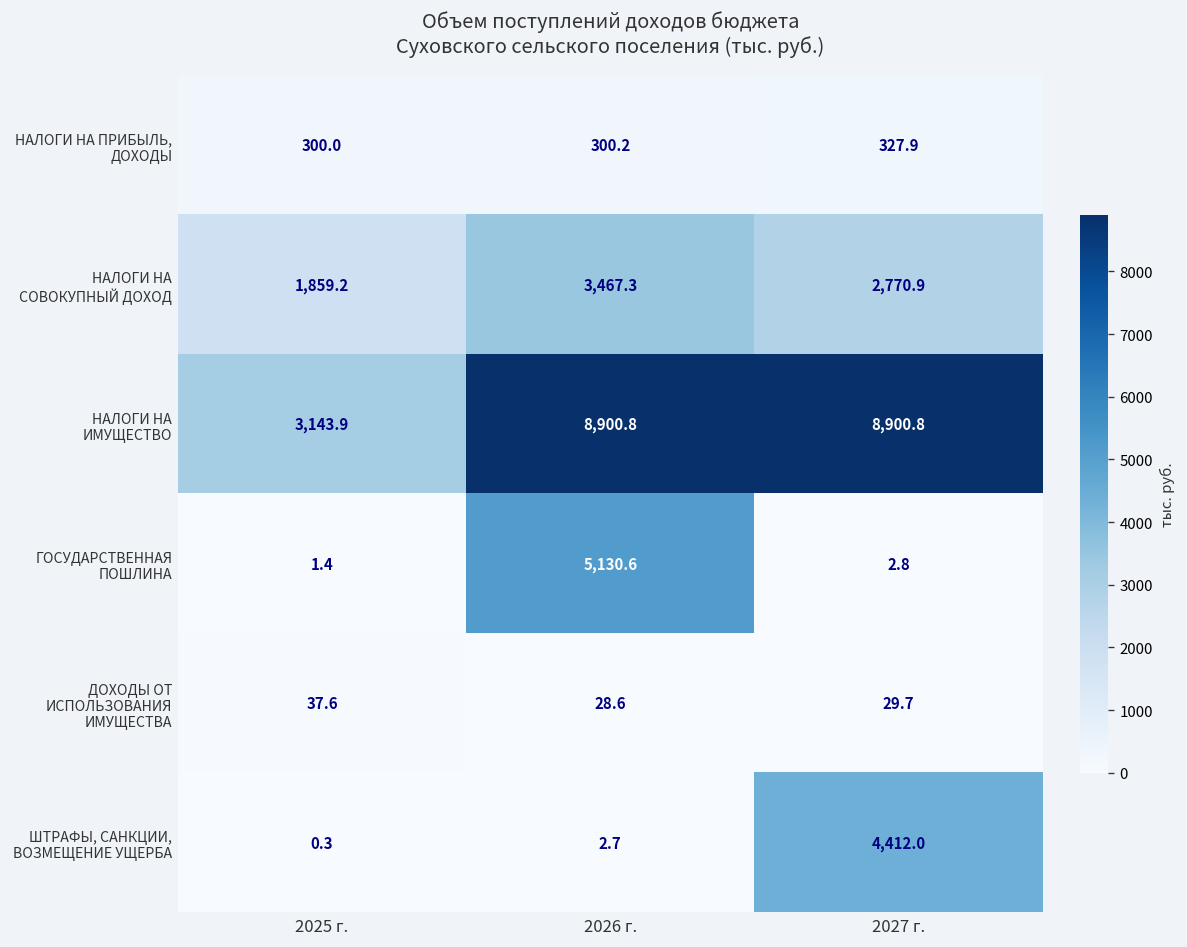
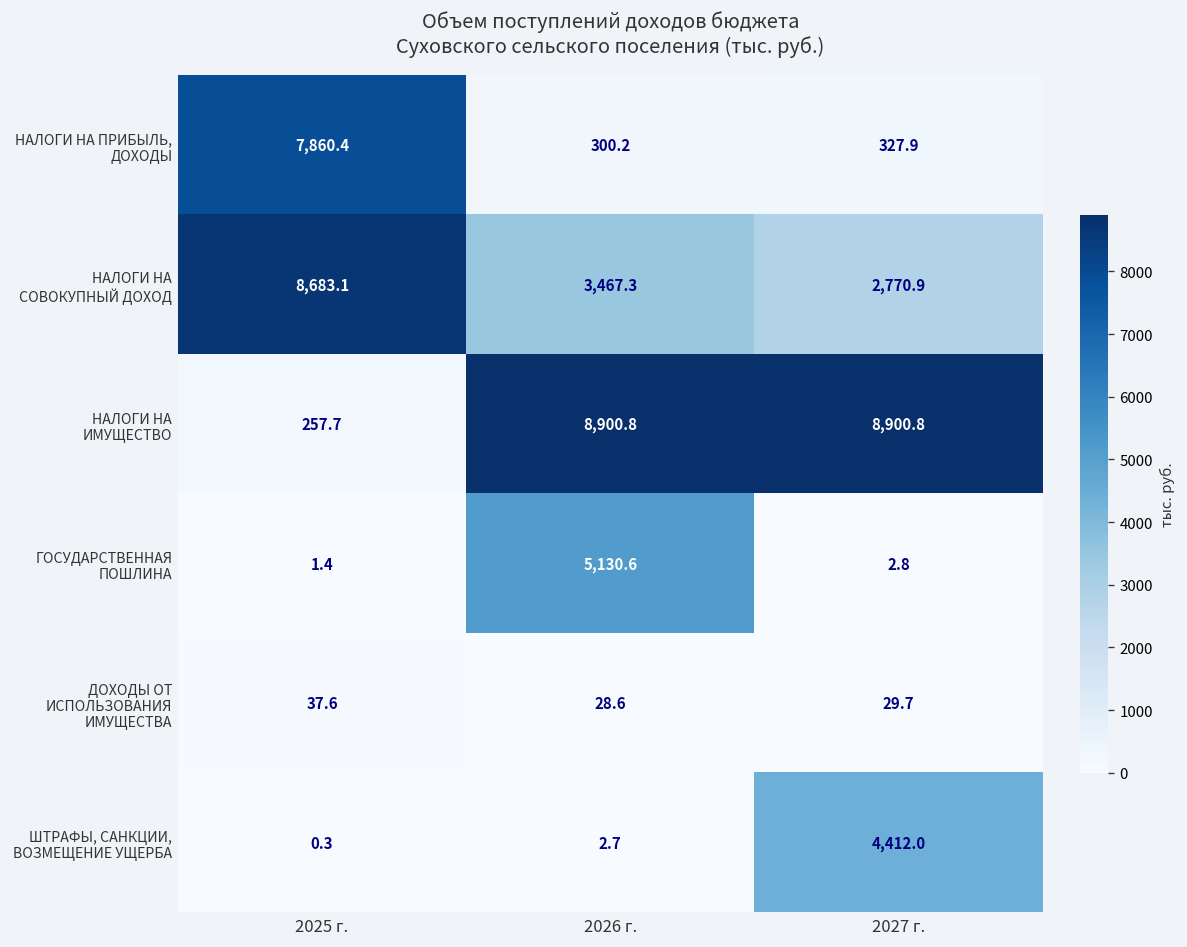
НАЛОГИ НА ПРИБЫЛЬ, ДОХОДЫ, 2025 г.: 300.0 -> 7,860.4
НАЛОГИ НА СОВОКУПНЫЙ ДОХОД, 2025 г.: 1,859.2 -> 8,683.1
НАЛОГИ НА ИМУЩЕСТВО, 2025 г.: 3,143.9 -> 257.7
